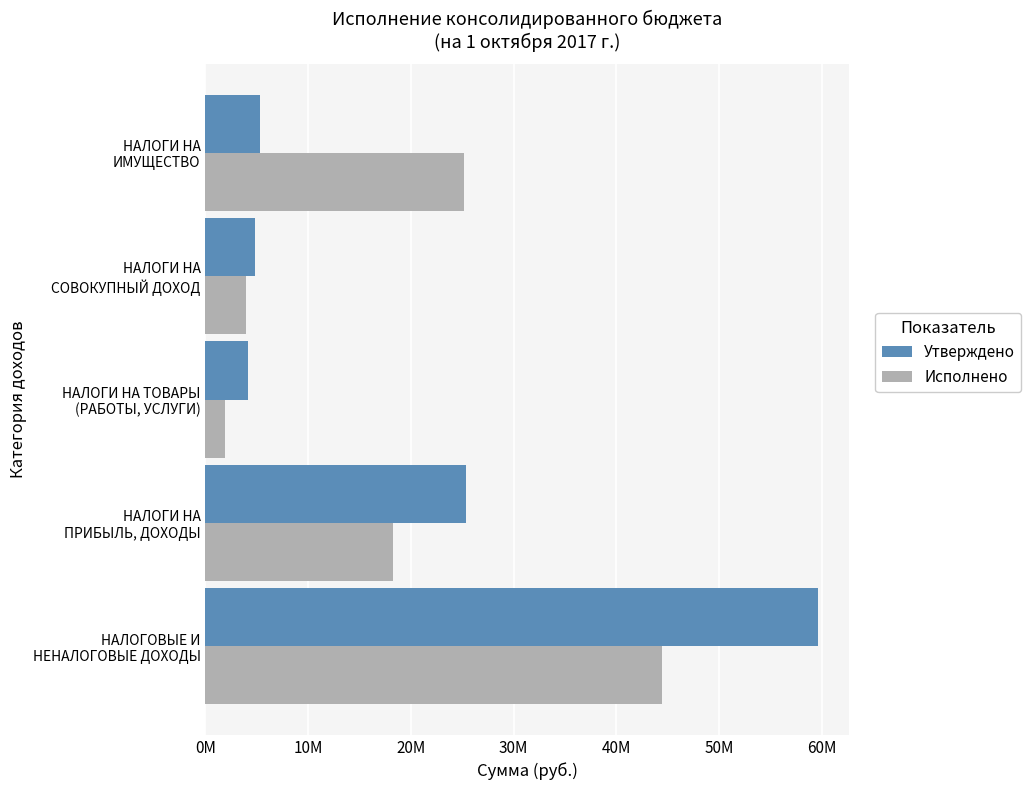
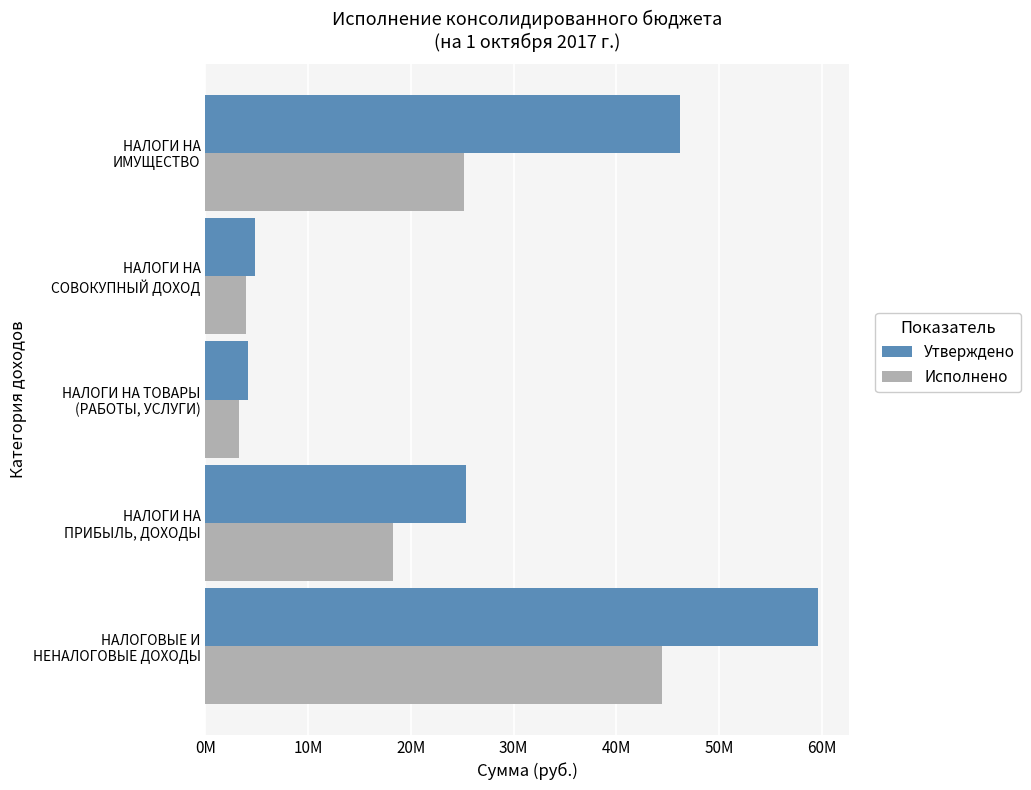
Утверждено, НАЛОГИ НА ИМУЩЕСТВО: 5300000 -> 46200000
Исполнено, НАЛОГИ НА ТОВАРЫ (РАБОТЫ, УСЛУГИ): 1900000 -> 3300000
